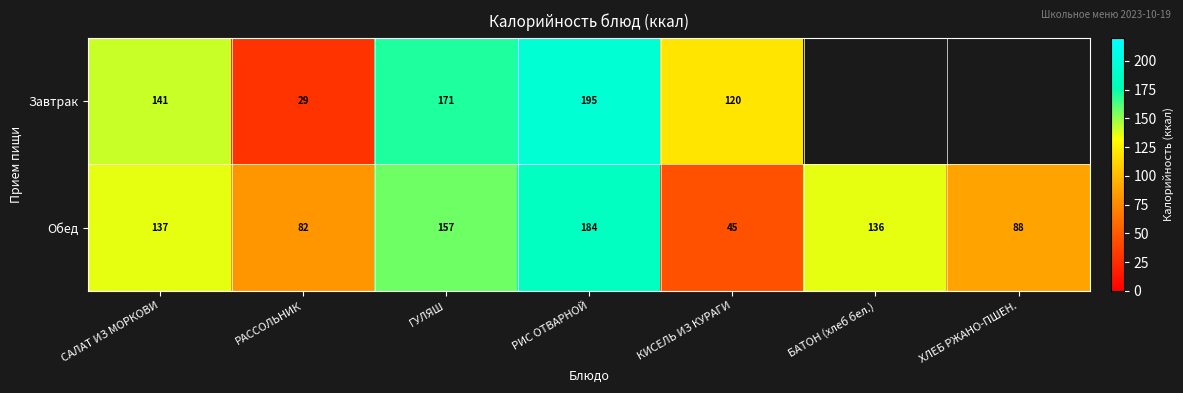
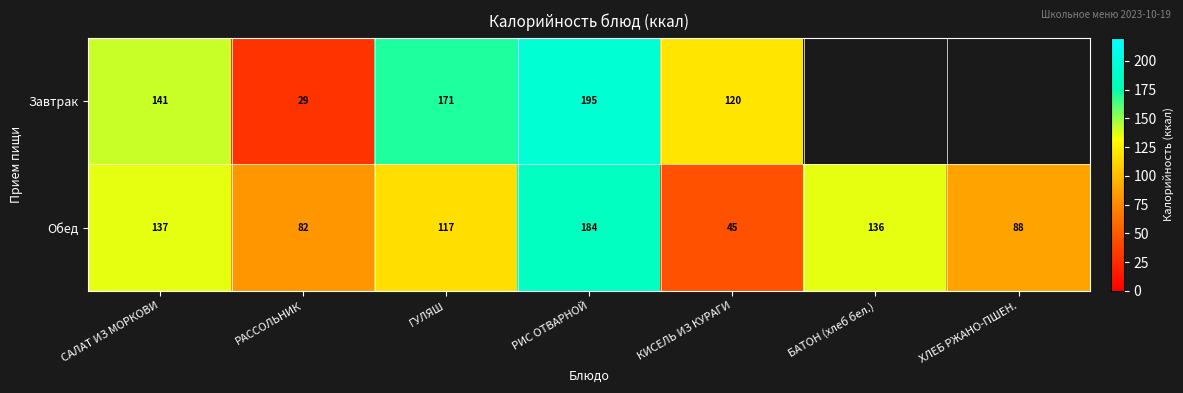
Обед, ГУЛЯШ: 157 -> 117
